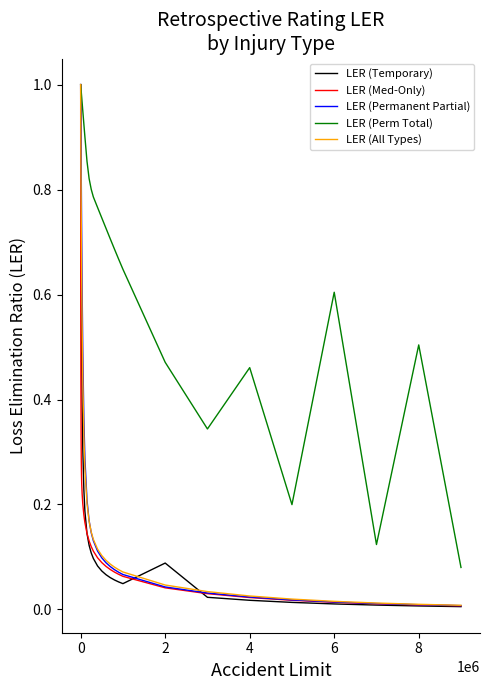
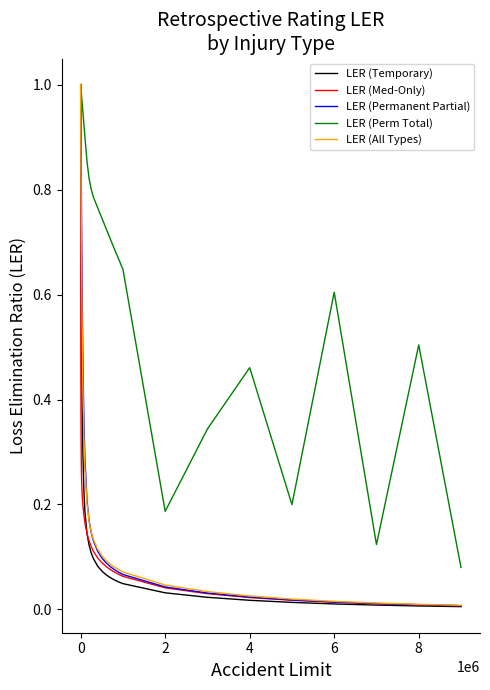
LER (Temporary), 2: 0.09 -> 0.03
LER (Perm Total), 2: 0.47 -> 0.19
